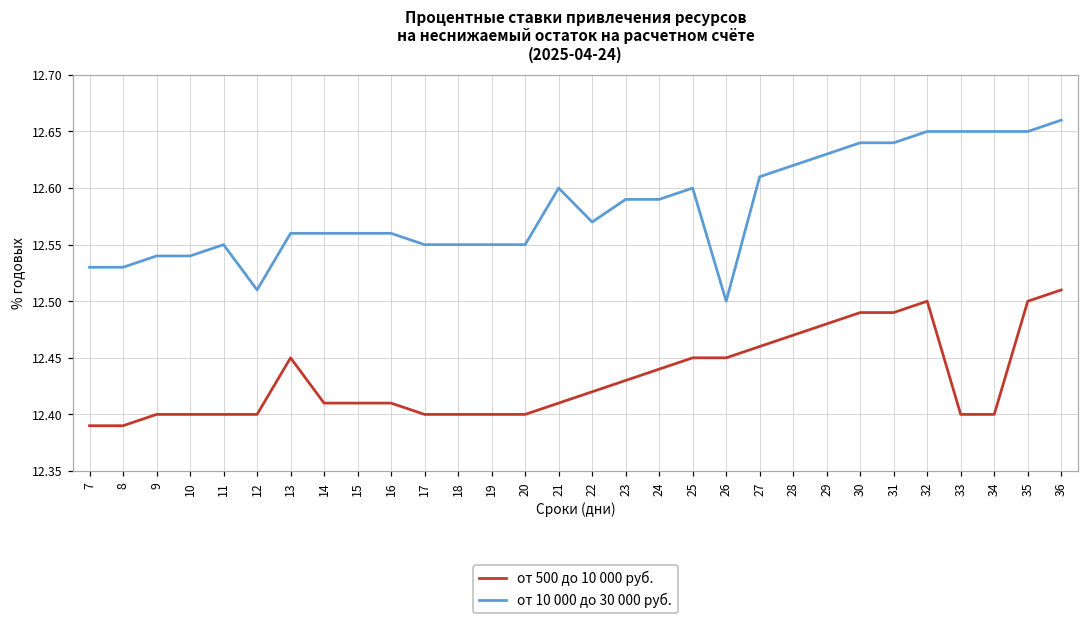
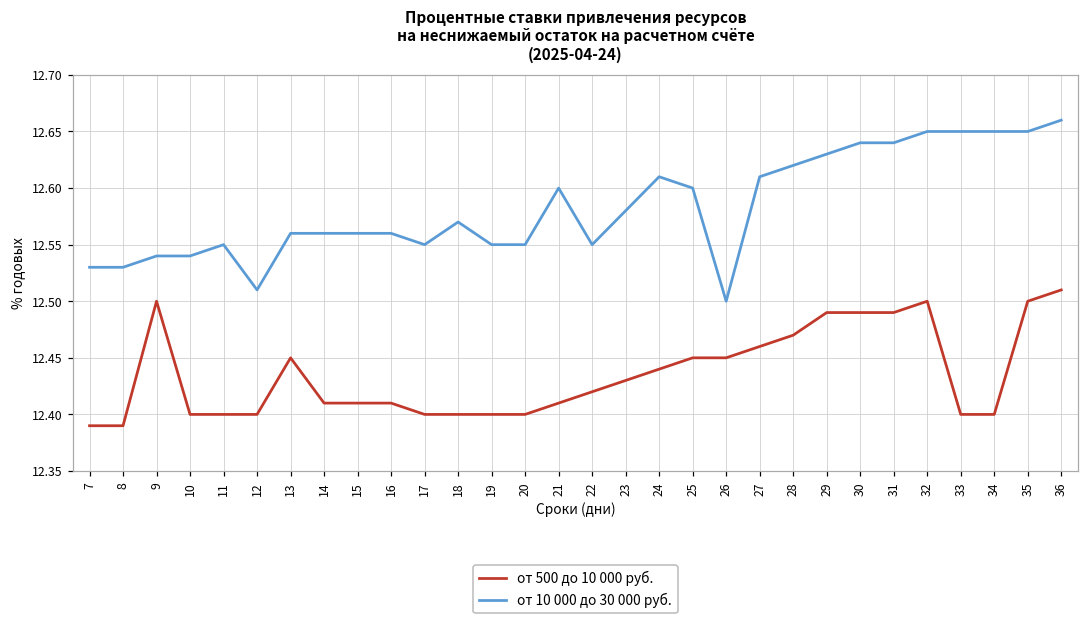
от 500 до 10 000 руб., 9: 12.4 -> 12.5
от 10 000 до 30 000 руб., 18: 12.55 -> 12.57
от 10 000 до 30 000 руб., 22: 12.57 -> 12.55
от 10 000 до 30 000 руб., 23: 12.59 -> 12.58
от 10 000 до 30 000 руб., 24: 12.59 -> 12.61
от 500 до 10 000 руб., 29: 12.48 -> 12.49
